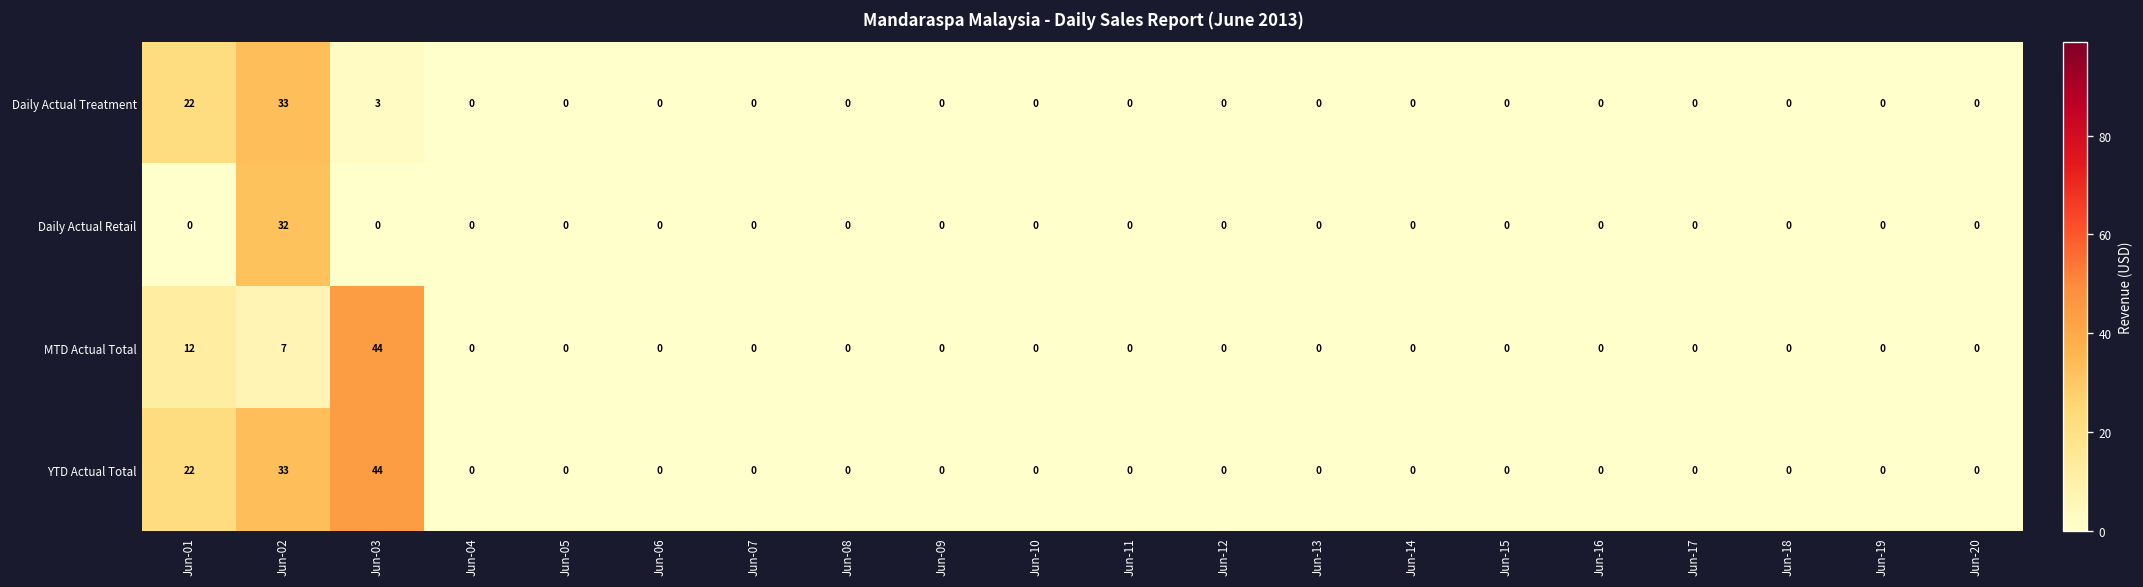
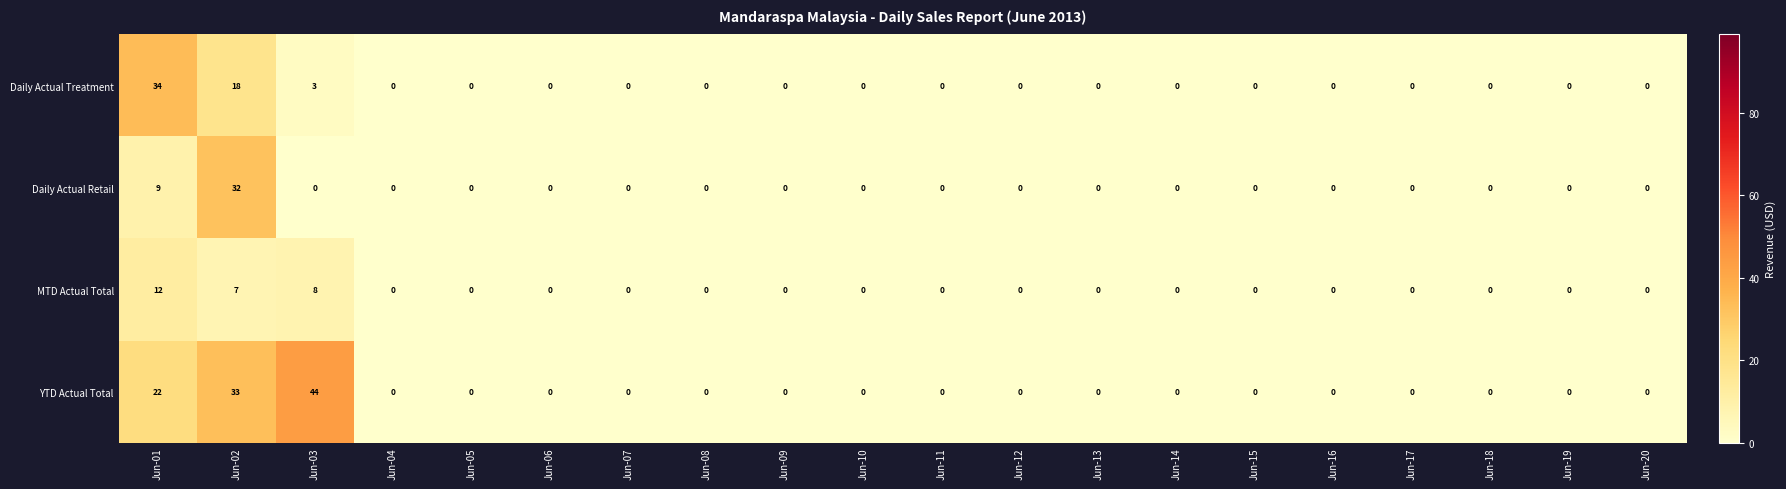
Daily Actual Treatment, Jun-01: 22 -> 34
Daily Actual Treatment, Jun-02: 33 -> 18
Daily Actual Retail, Jun-01: 0 -> 9
MTD Actual Total, Jun-03: 44 -> 8
